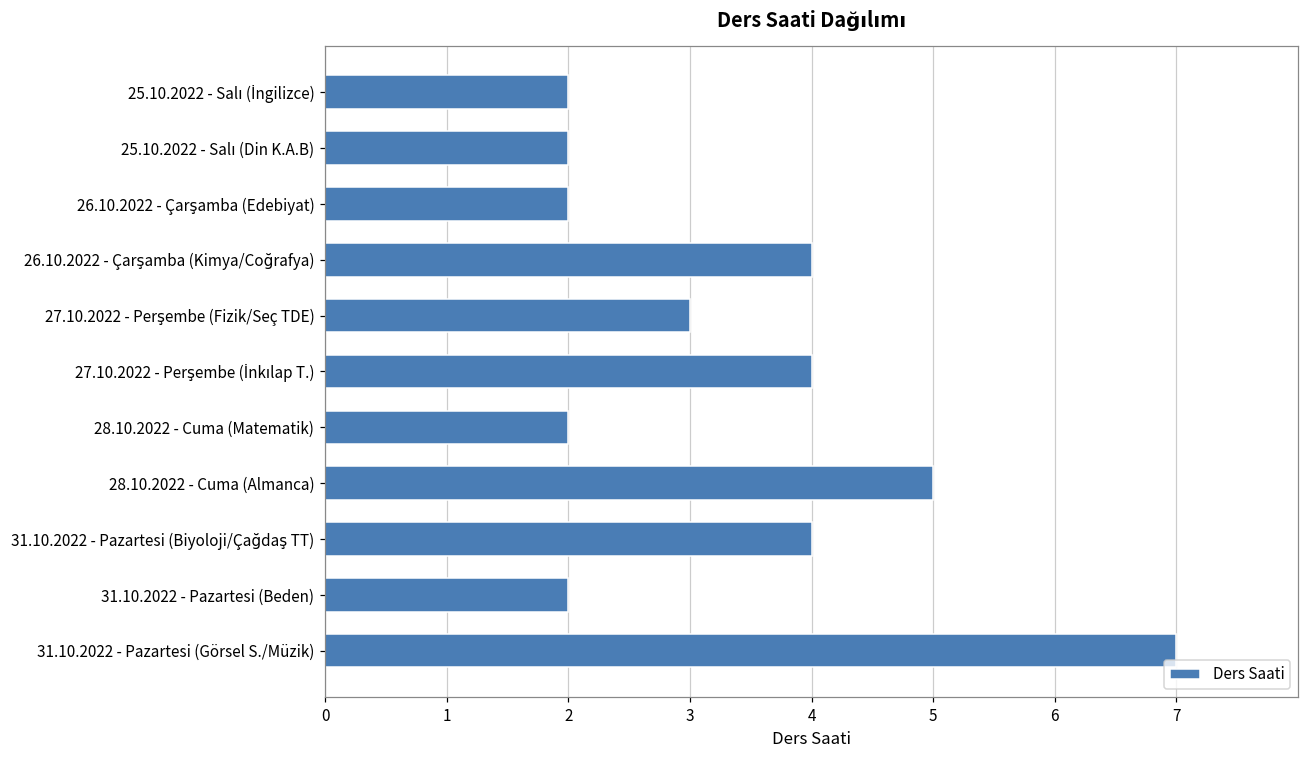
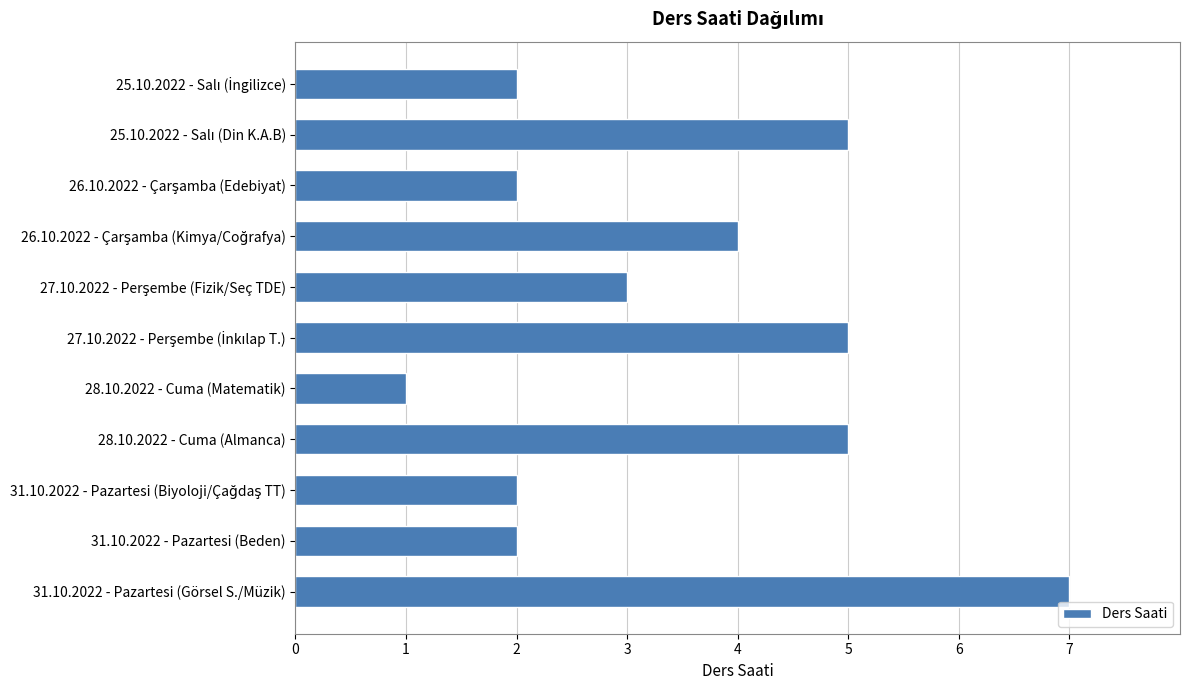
25.10.2022 - Salı (Din K.A.B): 2 -> 5
27.10.2022 - Perşembe (İnkılap T.): 4 -> 5
28.10.2022 - Cuma (Matematik): 2 -> 1
31.10.2022 - Pazartesi (Biyoloji/Çağdaş TT): 4 -> 2
